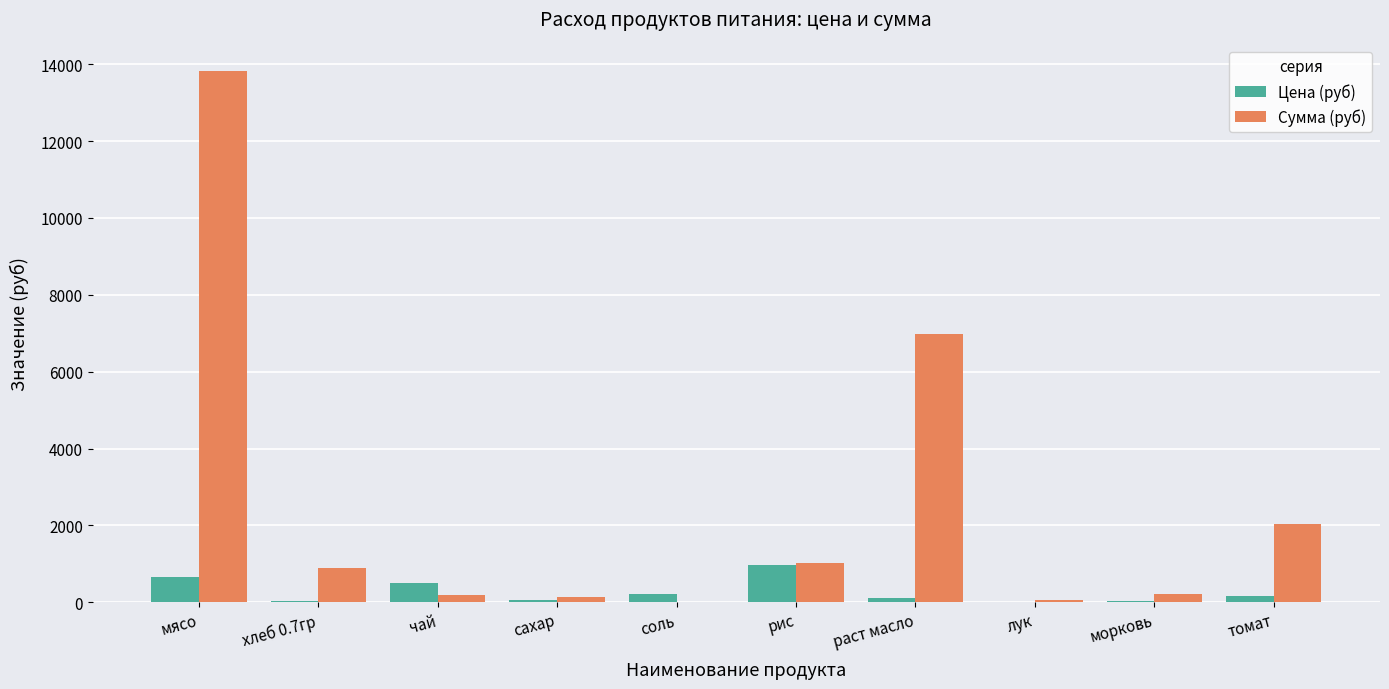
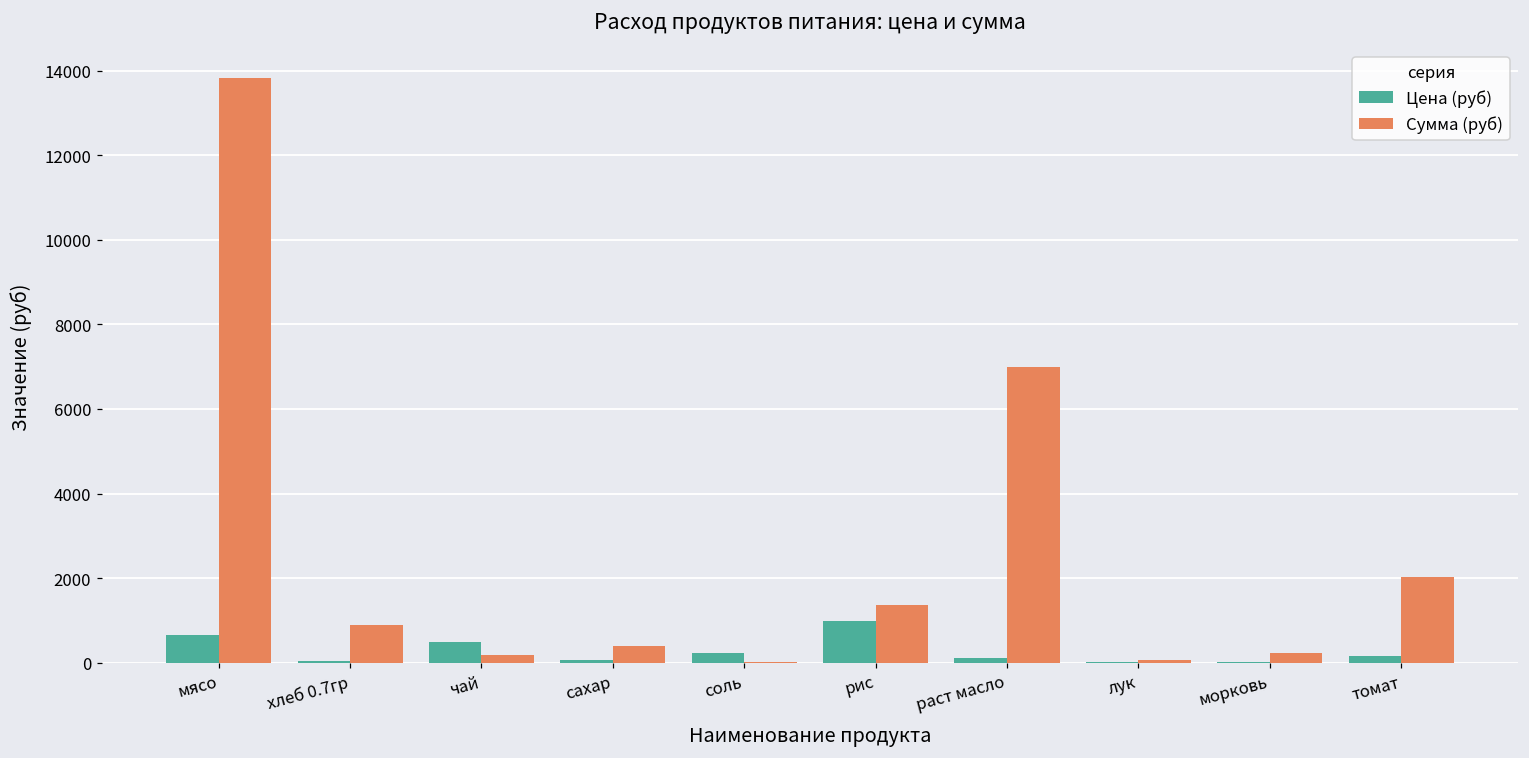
Сумма (руб), сахар: 100 -> 400
Сумма (руб), рис: 1000 -> 1400
